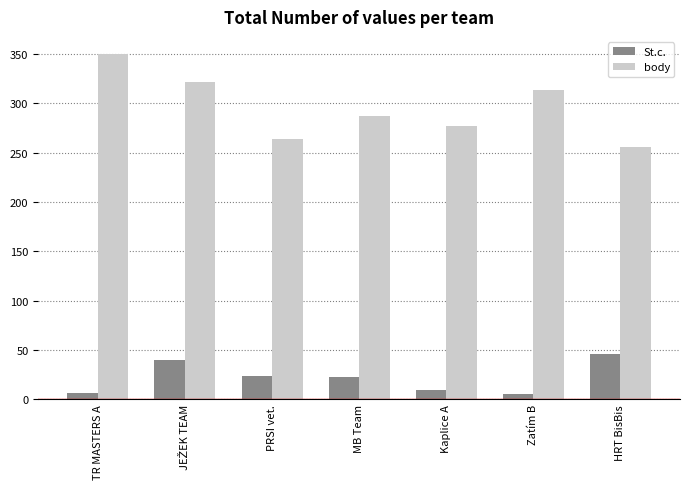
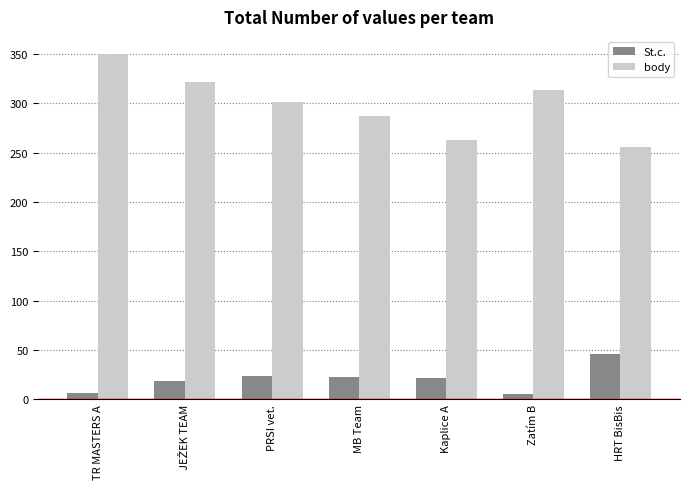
St.c., JEŽEK TEAM: 40 -> 20
body, PRSI vet.: 260 -> 300
St.c., Kaplice A: 10 -> 20
body, Kaplice A: 280 -> 260
